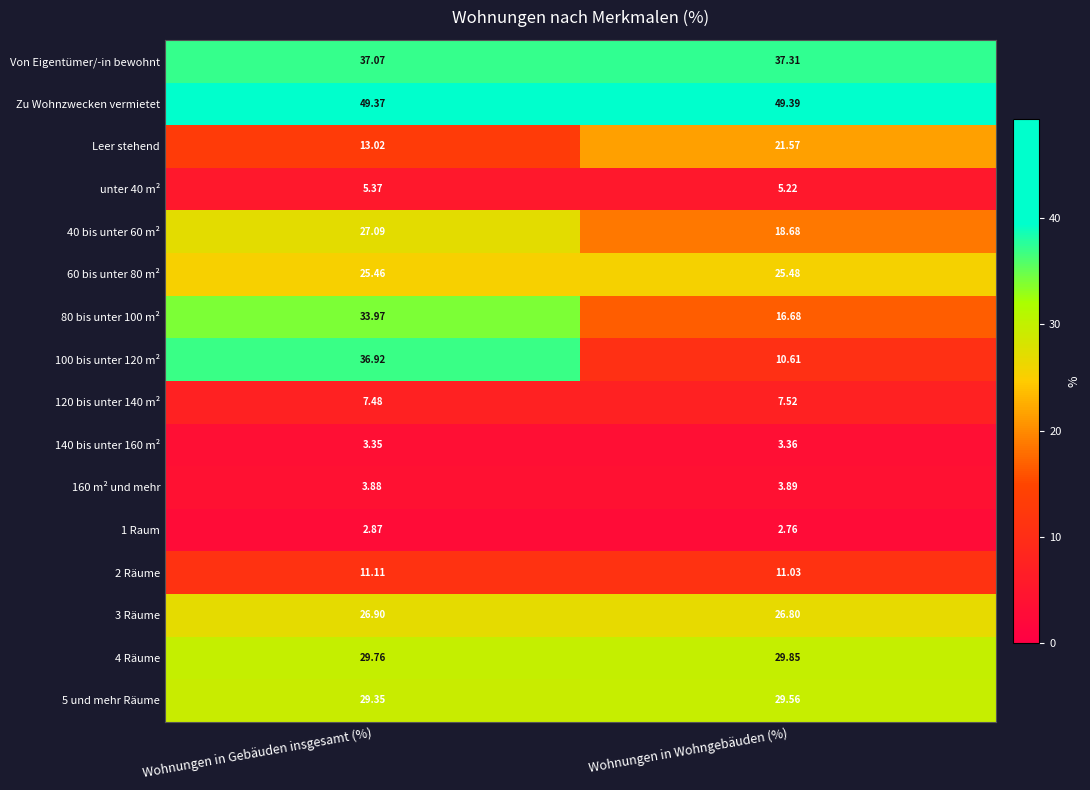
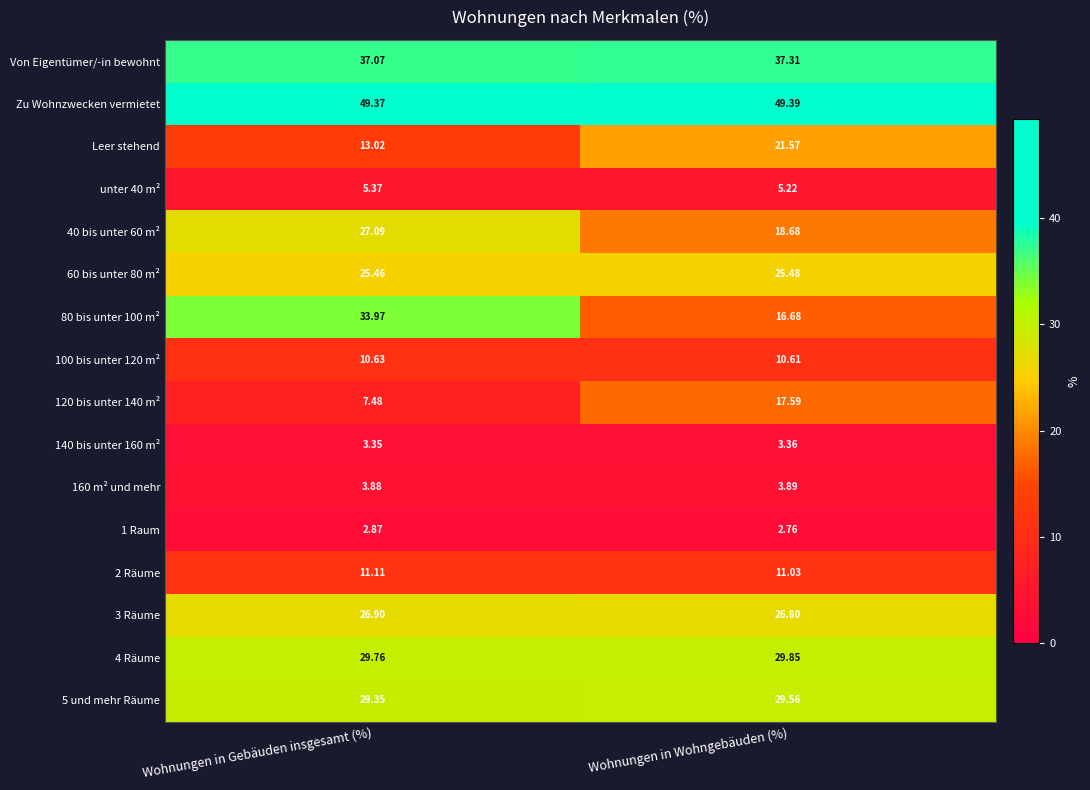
100 bis unter 120 m², Wohnungen in Gebäuden insgesamt (%): 36.92 -> 10.63
120 bis unter 140 m², Wohnungen in Wohngebäuden (%): 7.52 -> 17.59
